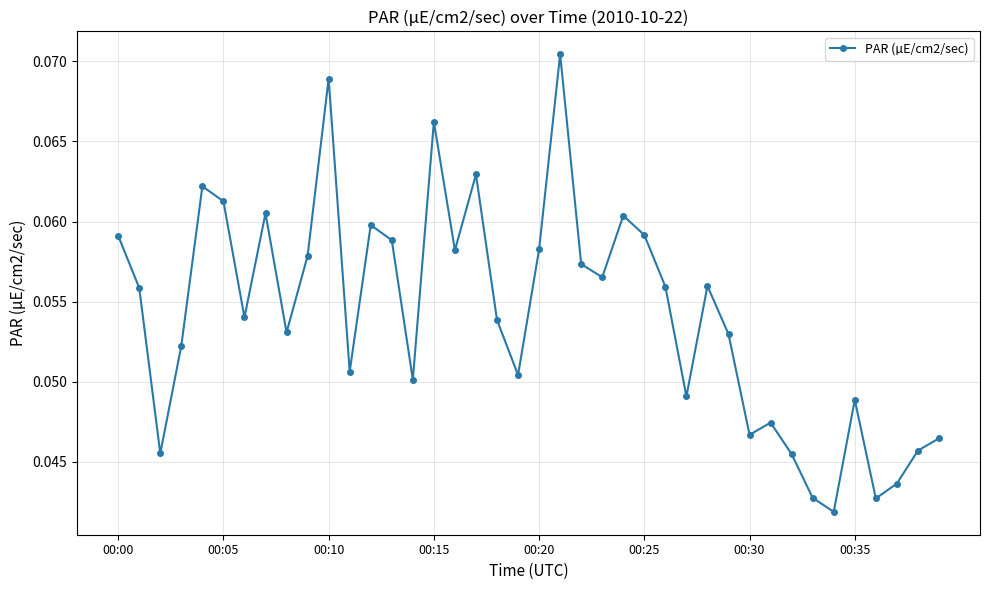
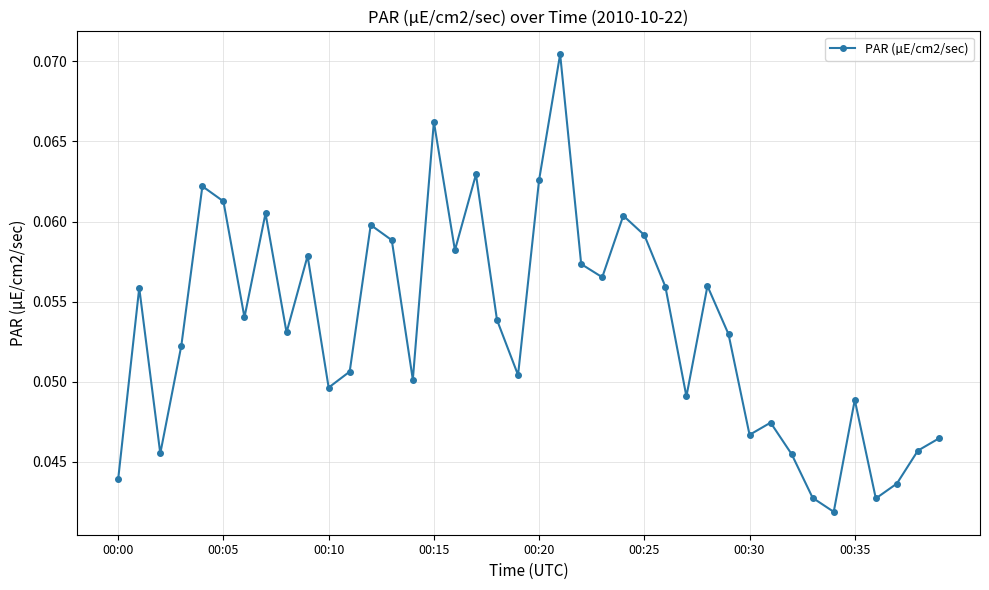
00:00: 0.0591 -> 0.0439
00:10: 0.0689 -> 0.0496
00:20: 0.0583 -> 0.0626
